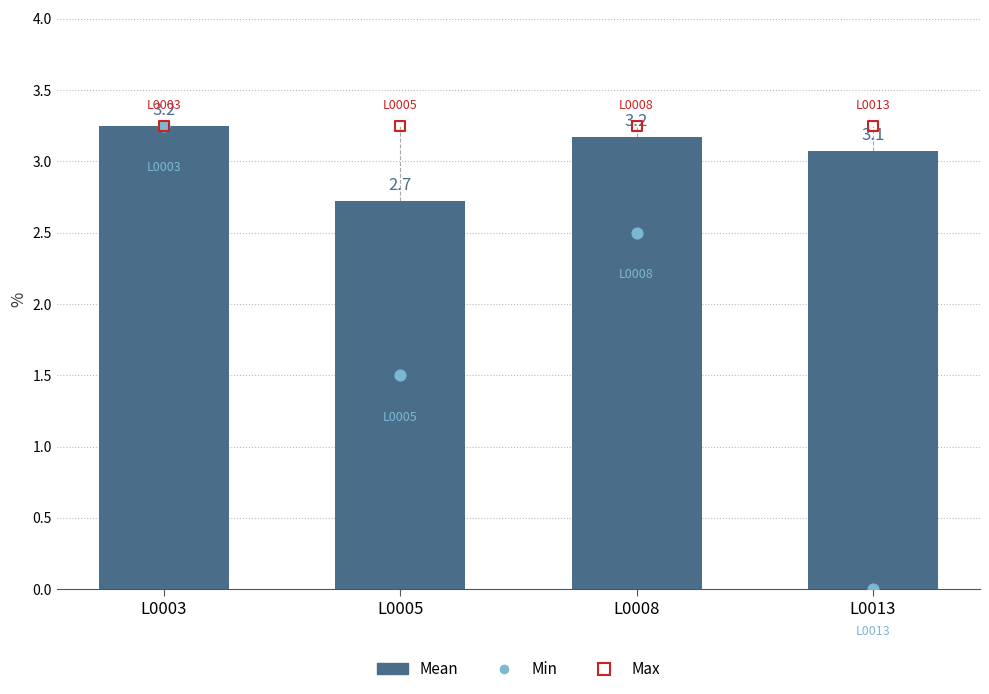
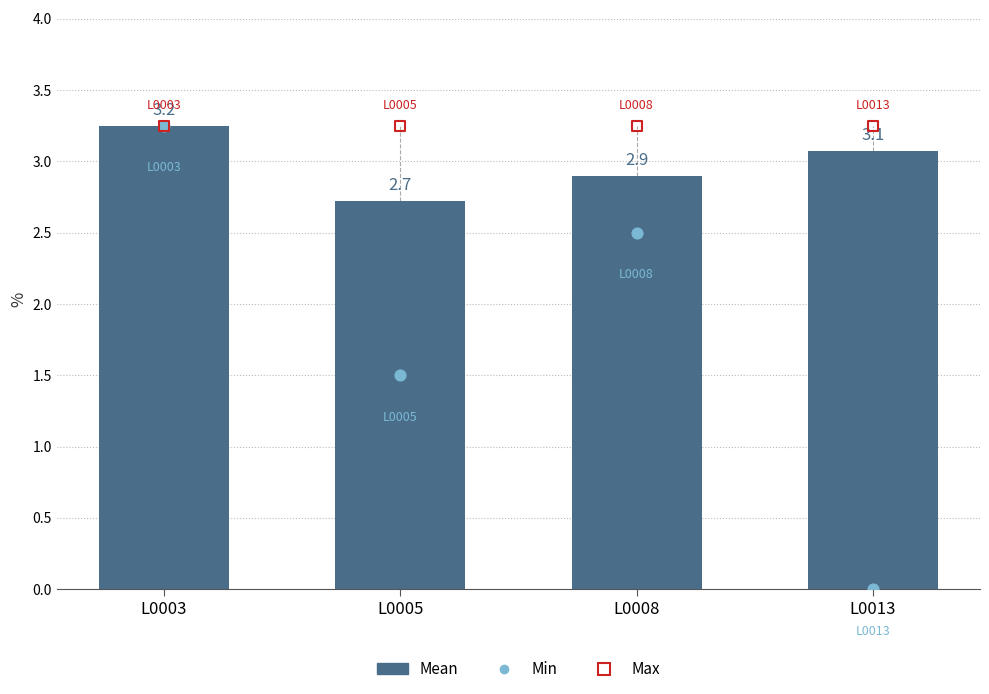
Mean, L0008: 3.2 -> 2.9
